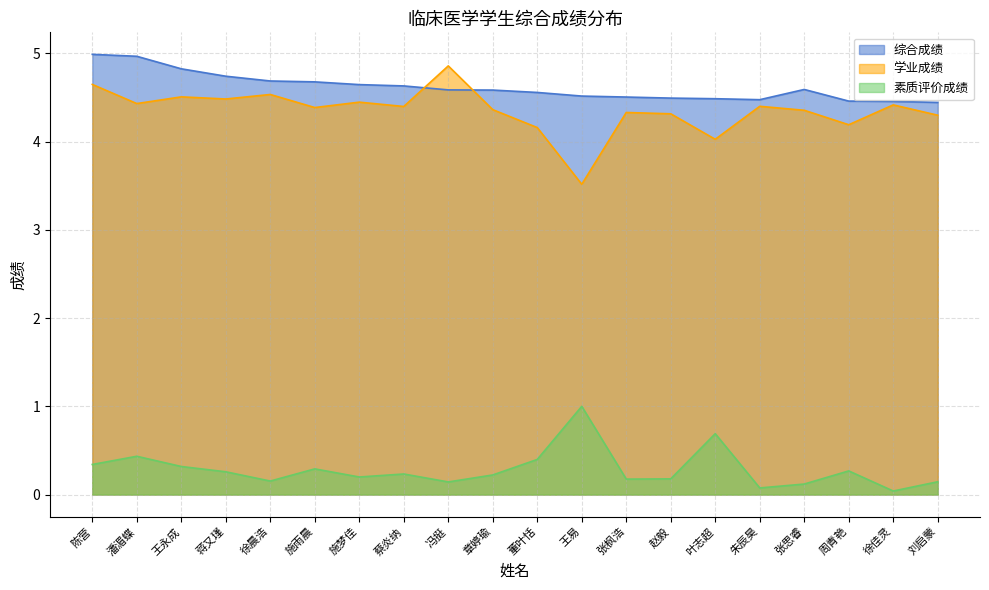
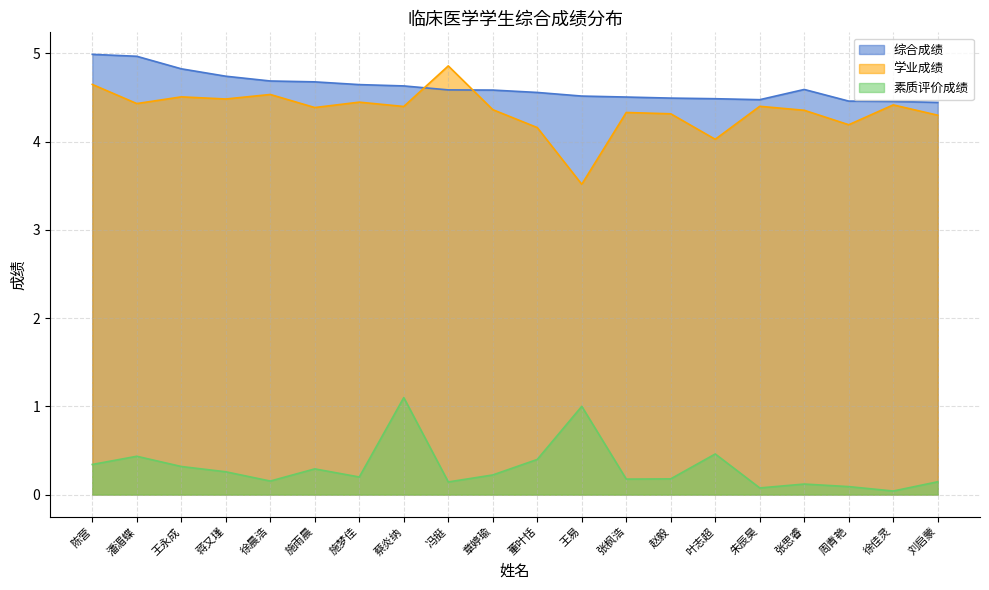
素质评价成绩, 蔡炎纳: 0.2 -> 1.1
素质评价成绩, 叶志超: 0.7 -> 0.5
素质评价成绩, 周青艳: 0.3 -> 0.1
